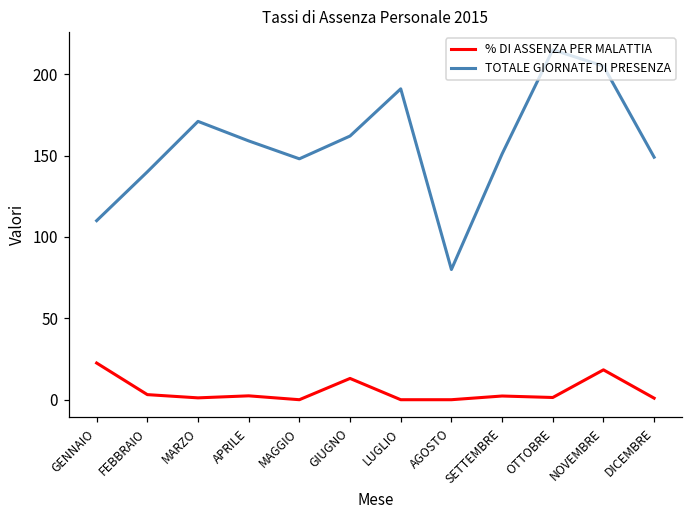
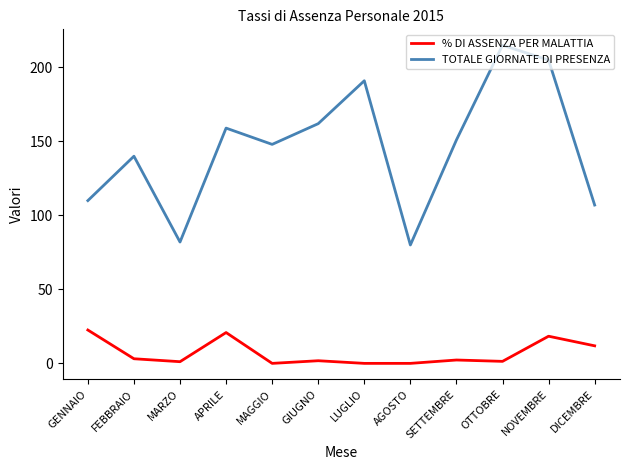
TOTALE GIORNATE DI PRESENZA, MARZO: 171 -> 82
% DI ASSENZA PER MALATTIA, APRILE: 2 -> 21
% DI ASSENZA PER MALATTIA, GIUGNO: 13 -> 2
% DI ASSENZA PER MALATTIA, DICEMBRE: 1 -> 12
TOTALE GIORNATE DI PRESENZA, DICEMBRE: 149 -> 107
